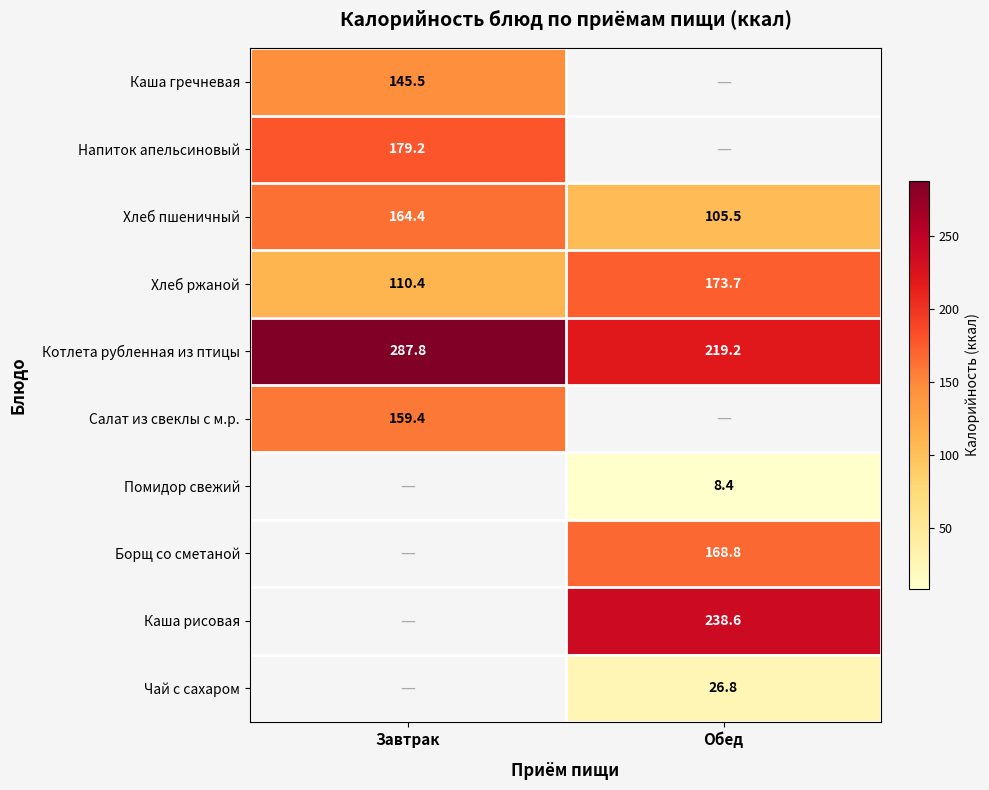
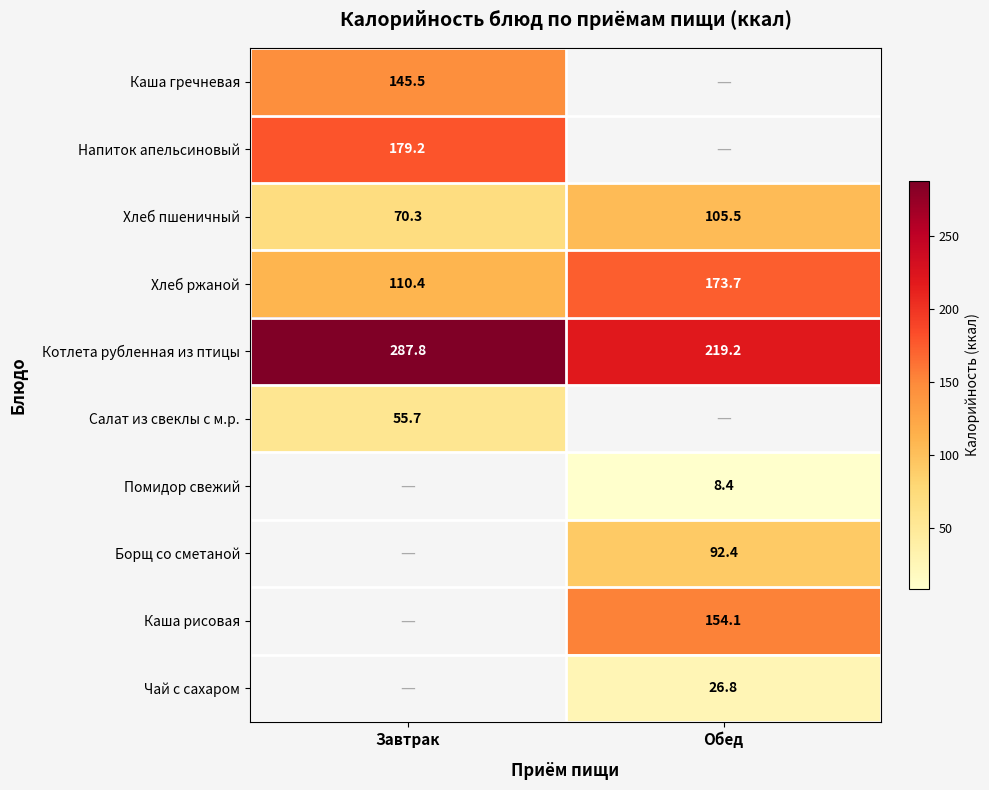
Хлеб пшеничный, Завтрак: 164.4 -> 70.3
Салат из свеклы с м.р., Завтрак: 159.4 -> 55.7
Борщ со сметаной, Обед: 168.8 -> 92.4
Каша рисовая, Обед: 238.6 -> 154.1
